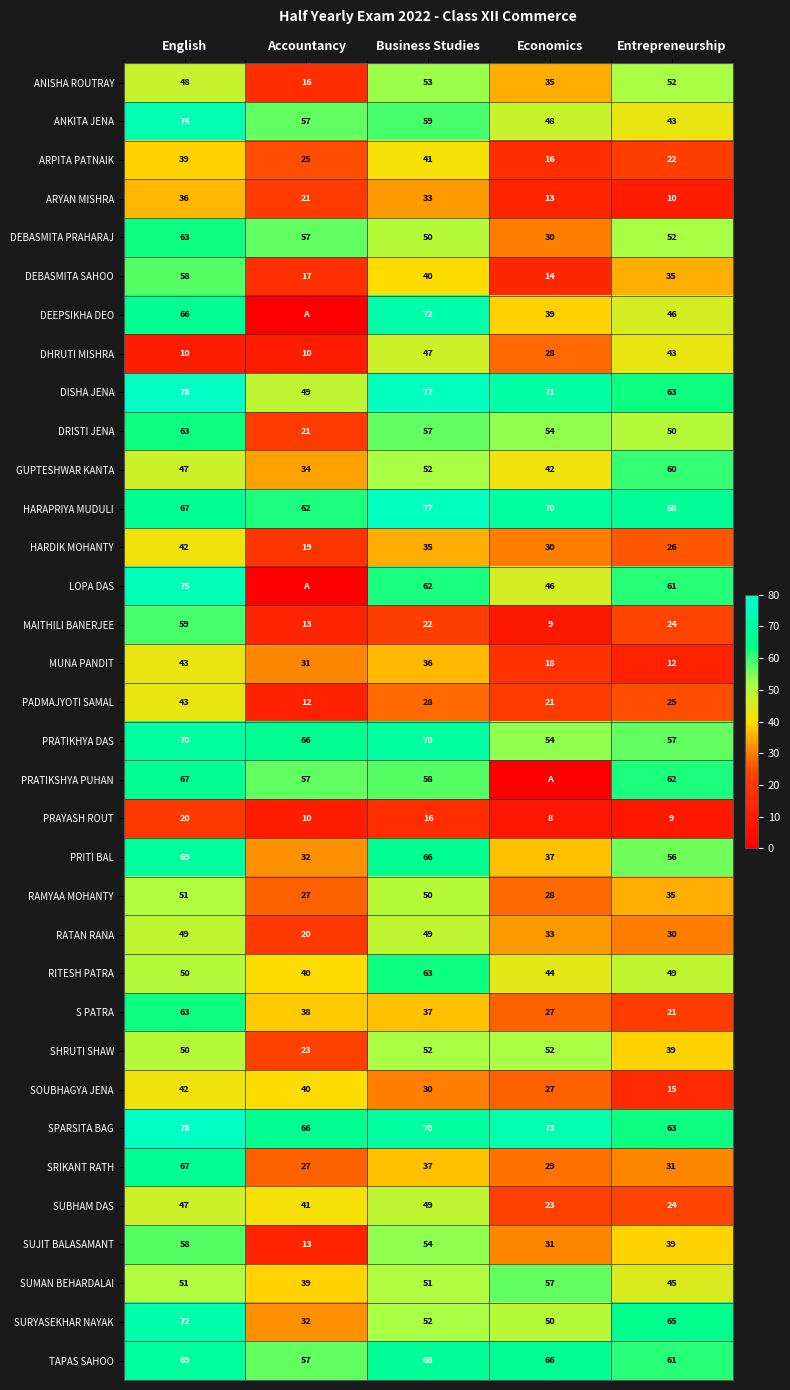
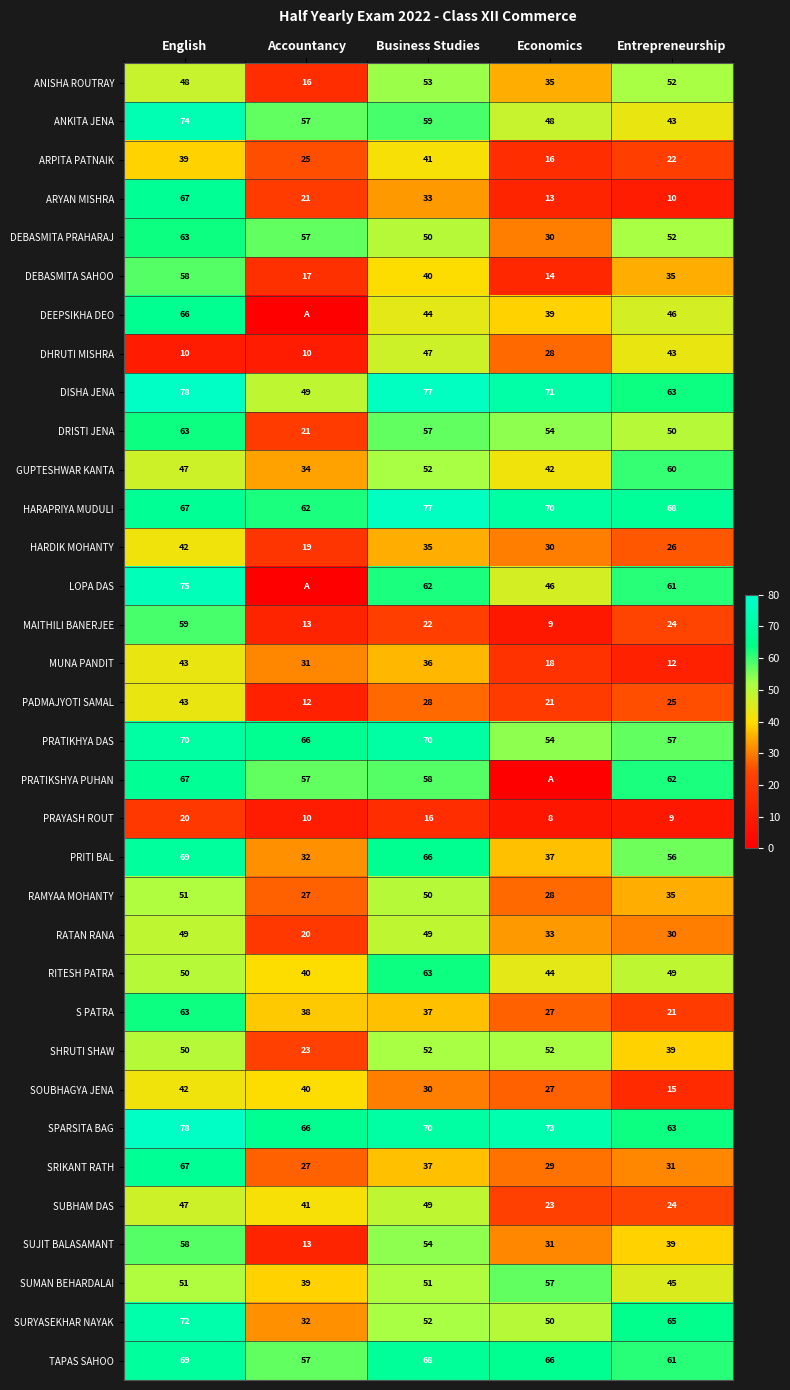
ARYAN MISHRA, English: 36 -> 67
DEEPSIKHA DEO, Business Studies: 72 -> 44
